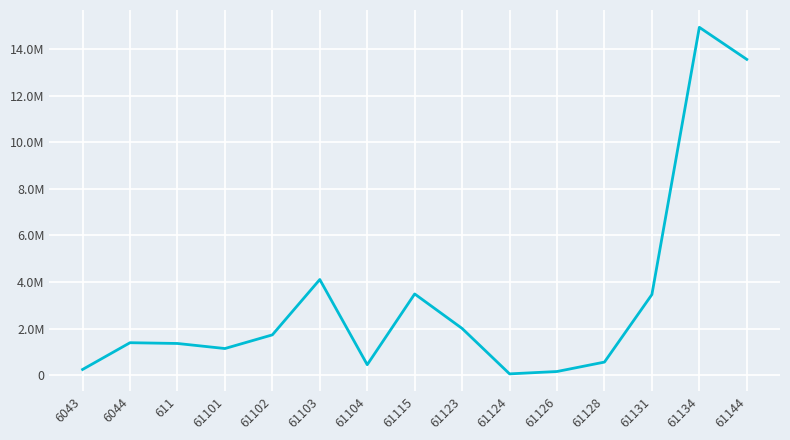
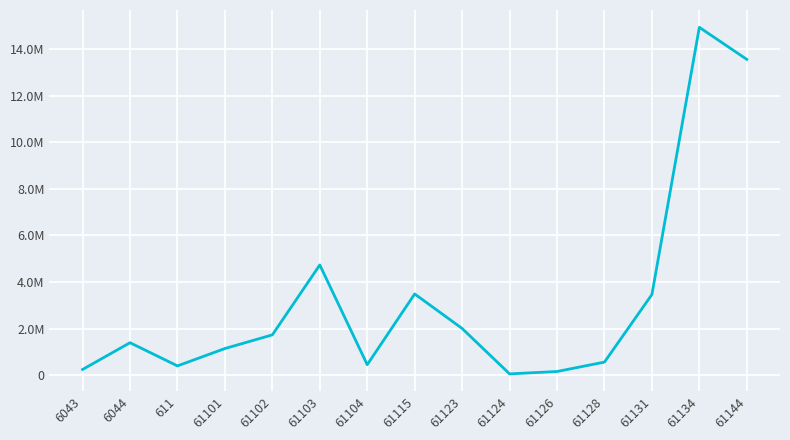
611: 1400000 -> 400000
61103: 4100000 -> 4700000
